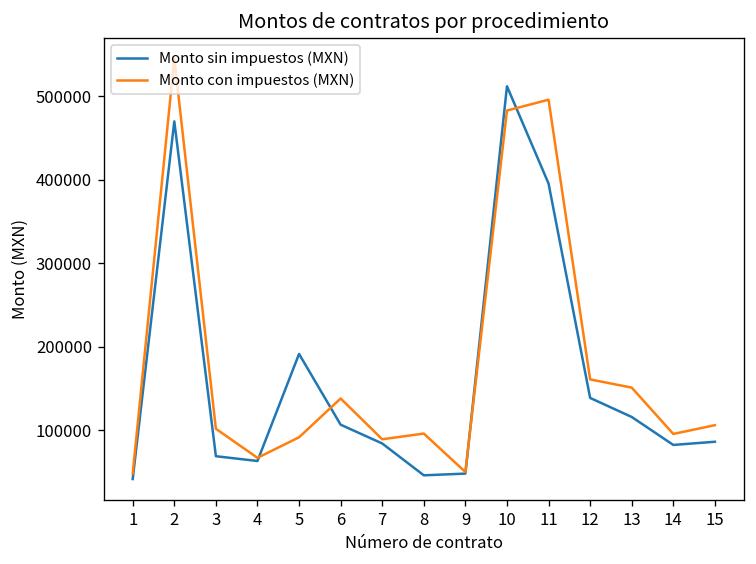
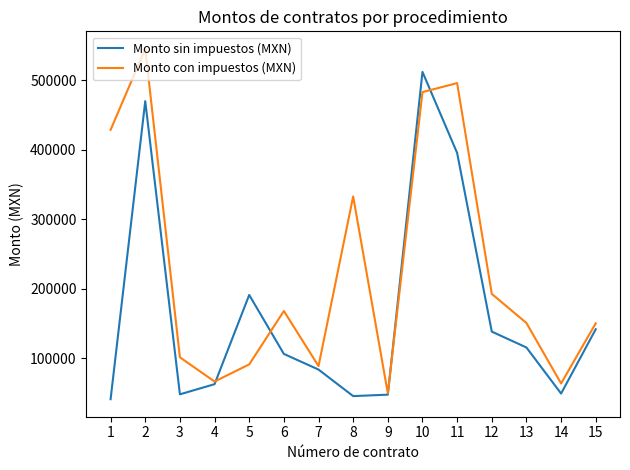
Monto con impuestos (MXN), 1: 50000 -> 430000
Monto sin impuestos (MXN), 3: 70000 -> 50000
Monto con impuestos (MXN), 6: 140000 -> 170000
Monto con impuestos (MXN), 8: 100000 -> 330000
Monto con impuestos (MXN), 12: 160000 -> 190000
Monto sin impuestos (MXN), 14: 80000 -> 50000
Monto con impuestos (MXN), 14: 100000 -> 60000
Monto sin impuestos (MXN), 15: 90000 -> 140000
Monto con impuestos (MXN), 15: 110000 -> 150000
